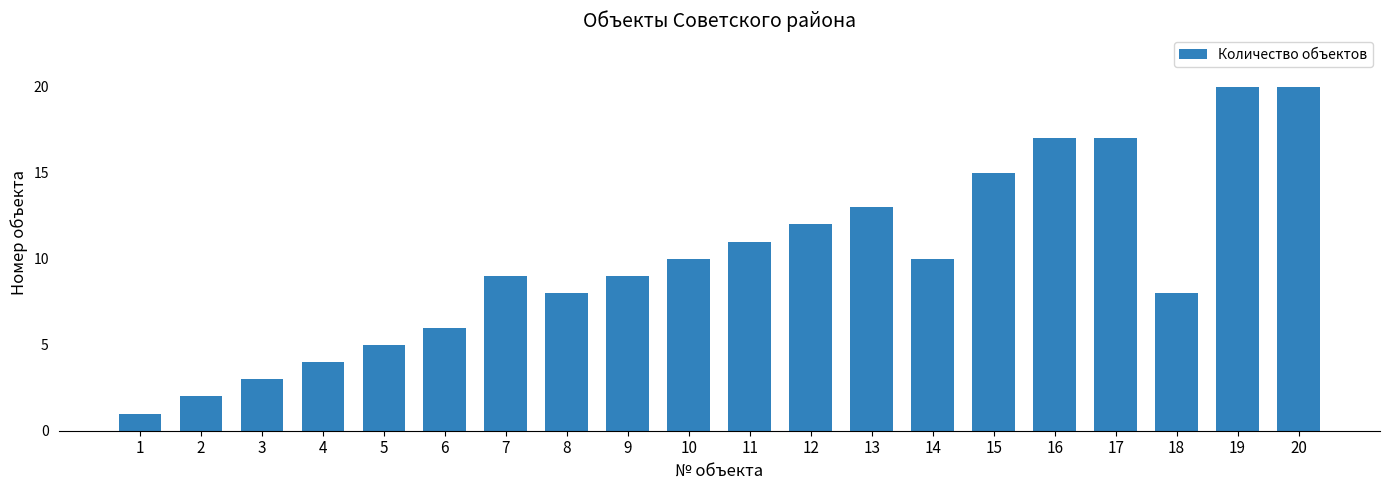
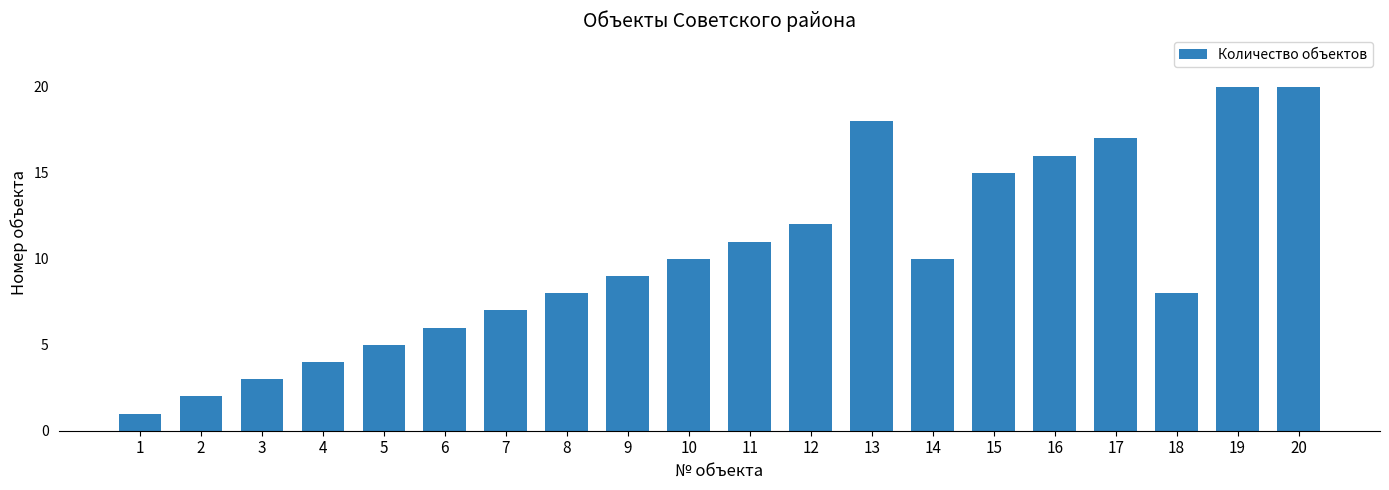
7: 9 -> 7
13: 13 -> 18
16: 17 -> 16
